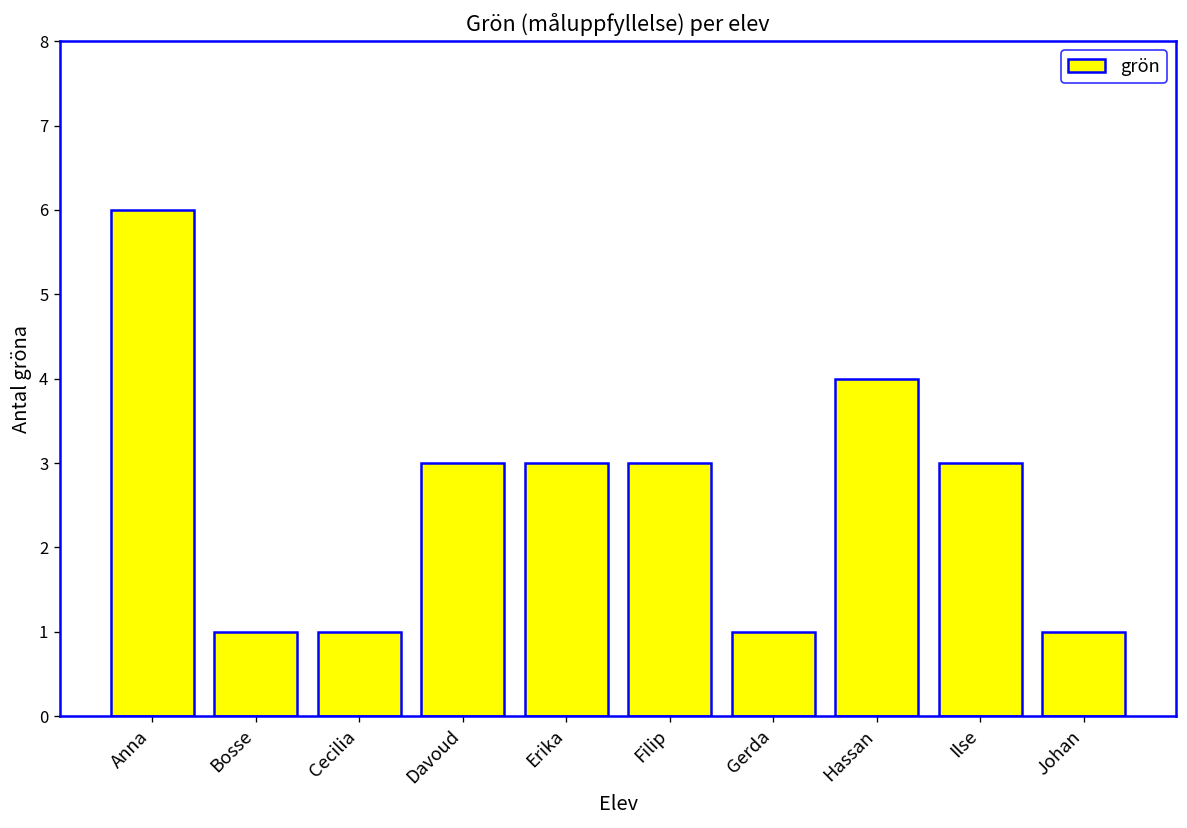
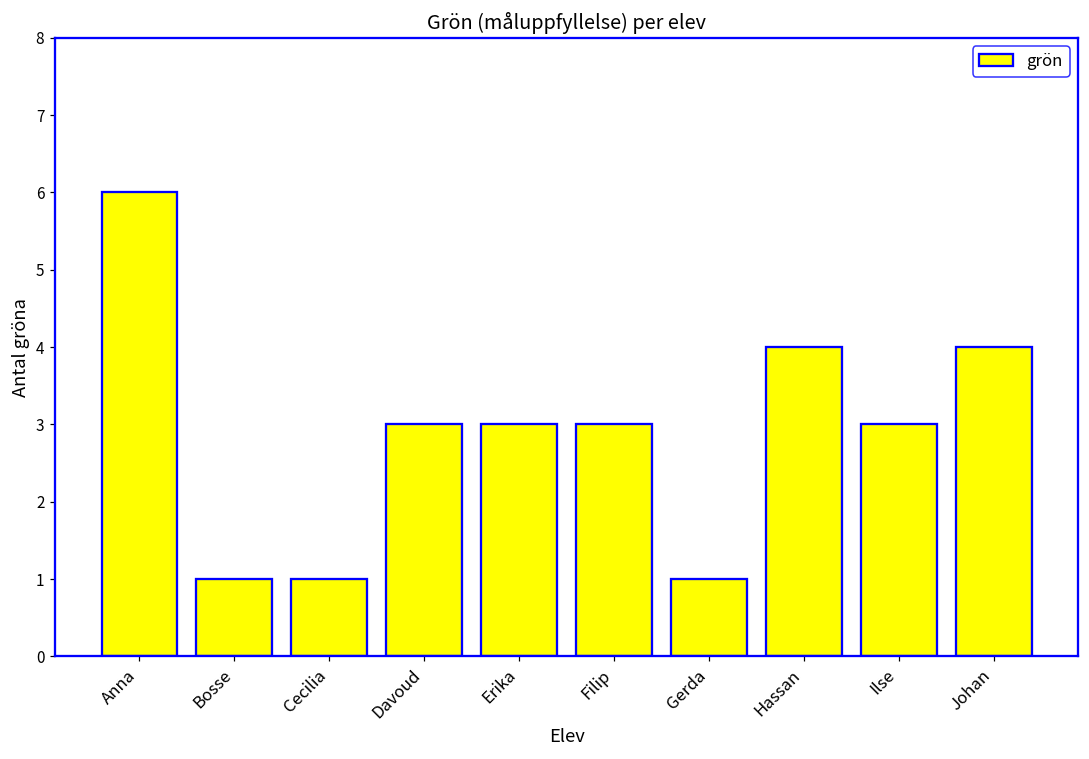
Johan: 1 -> 4
